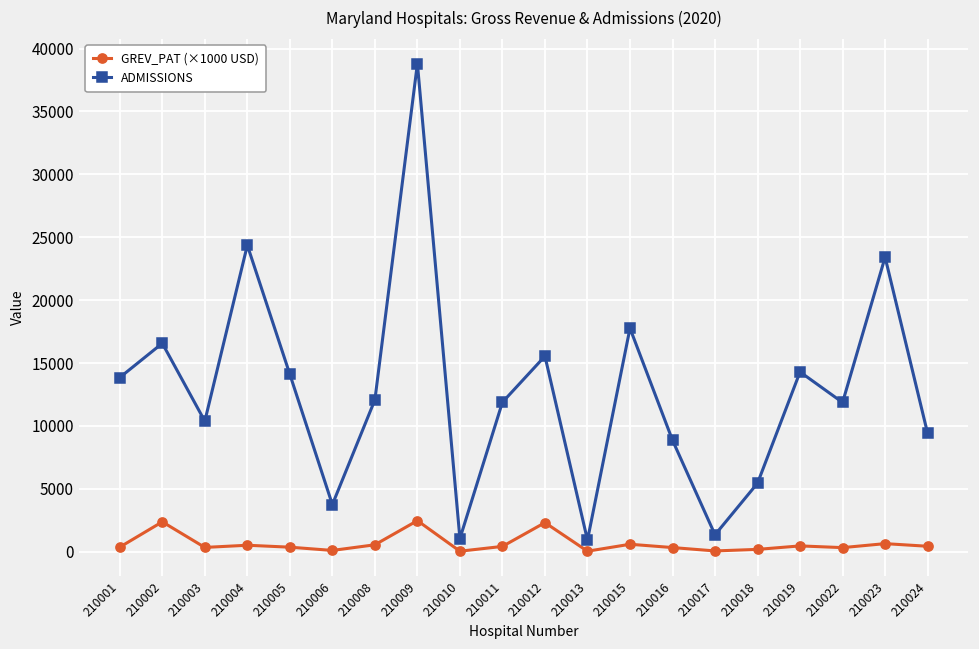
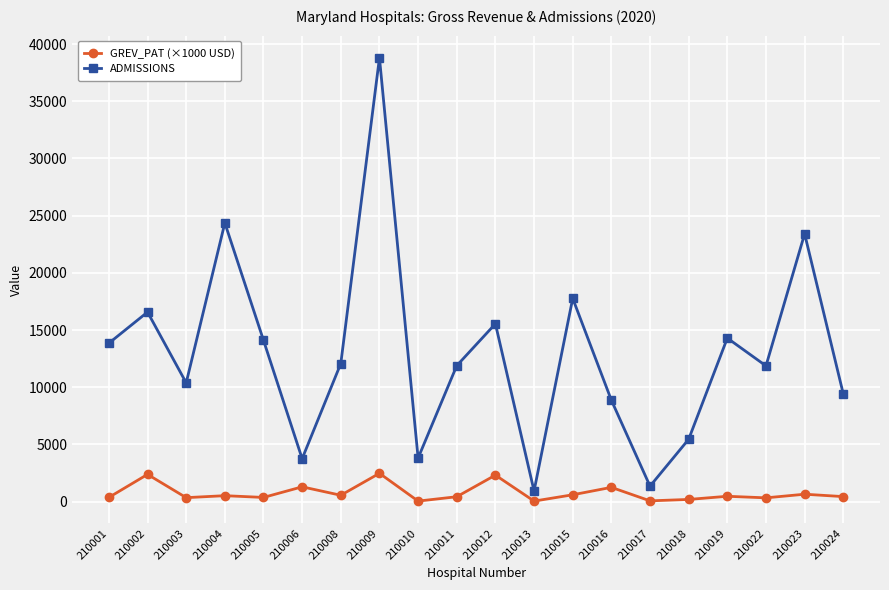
GREV_PAT (×1000 USD), 210006: 100 -> 1300
ADMISSIONS, 210010: 1000 -> 3800
GREV_PAT (×1000 USD), 210016: 300 -> 1200
